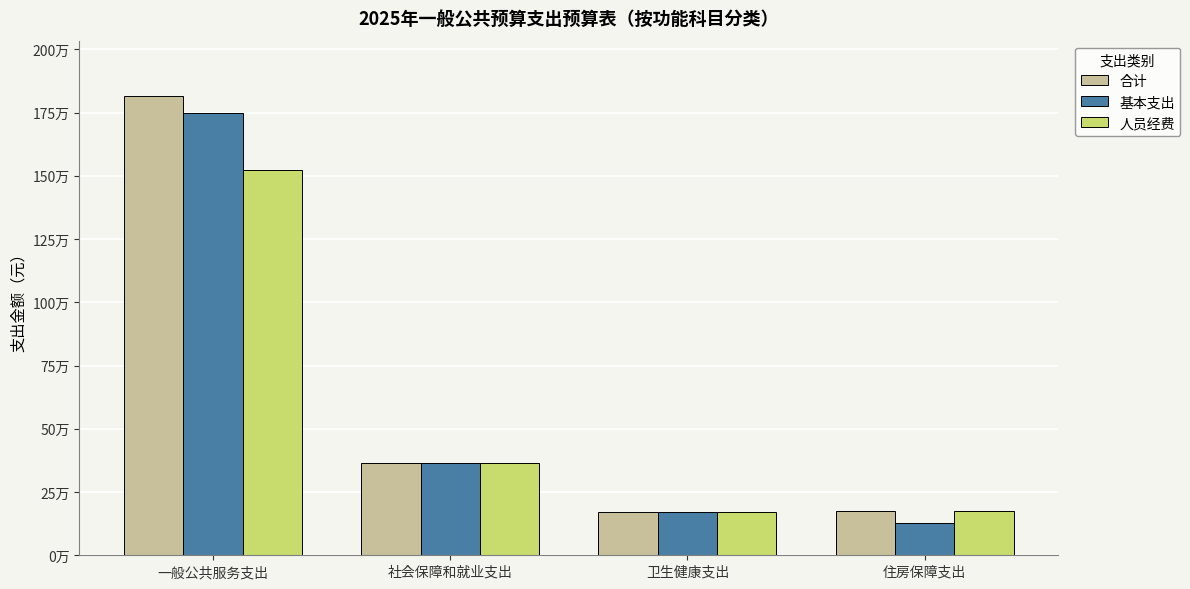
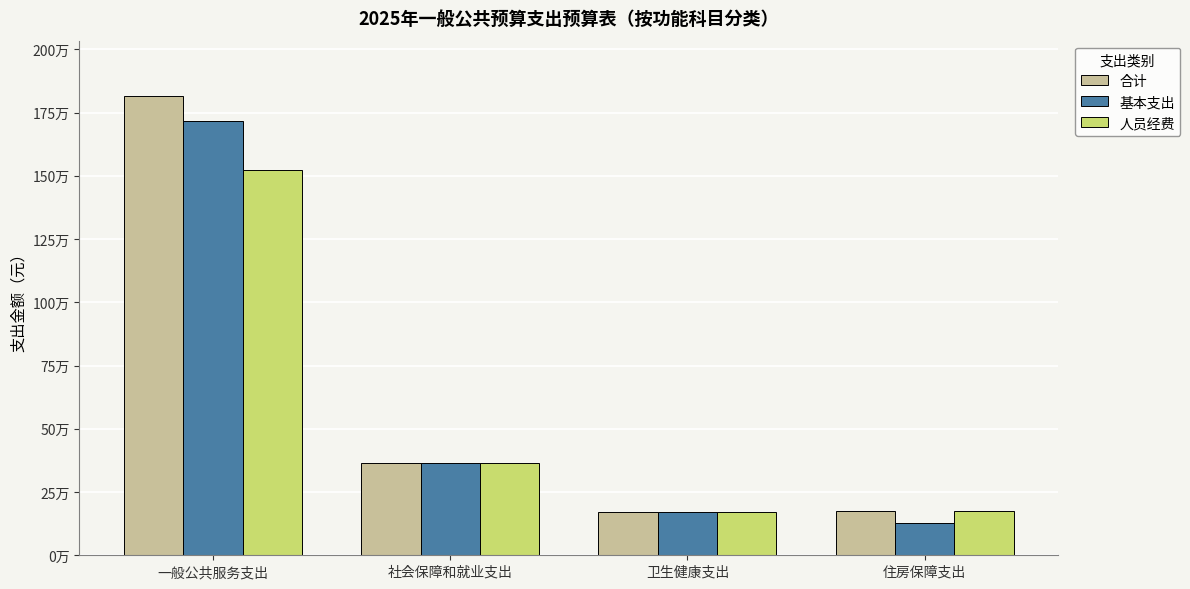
基本支出, 一般公共服务支出: 175万 -> 172万
